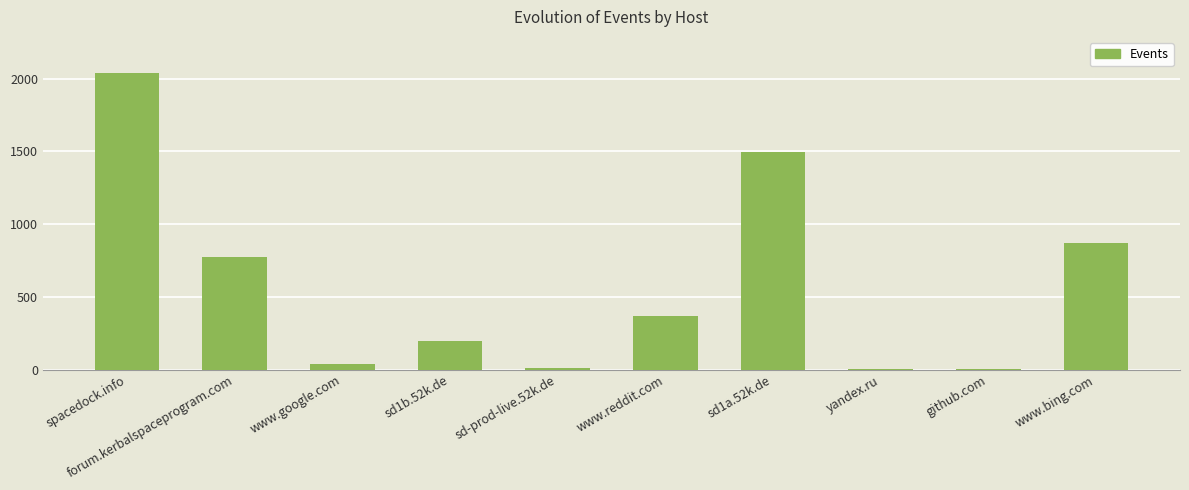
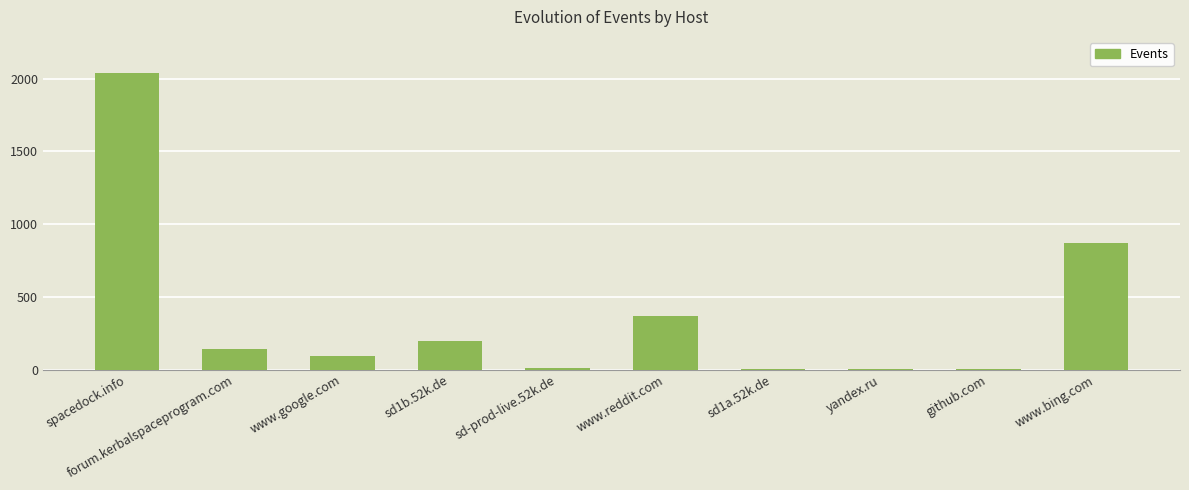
forum.kerbalspaceprogram.com: 770 -> 140
www.google.com: 40 -> 90
sd1a.52k.de: 1500 -> 10
